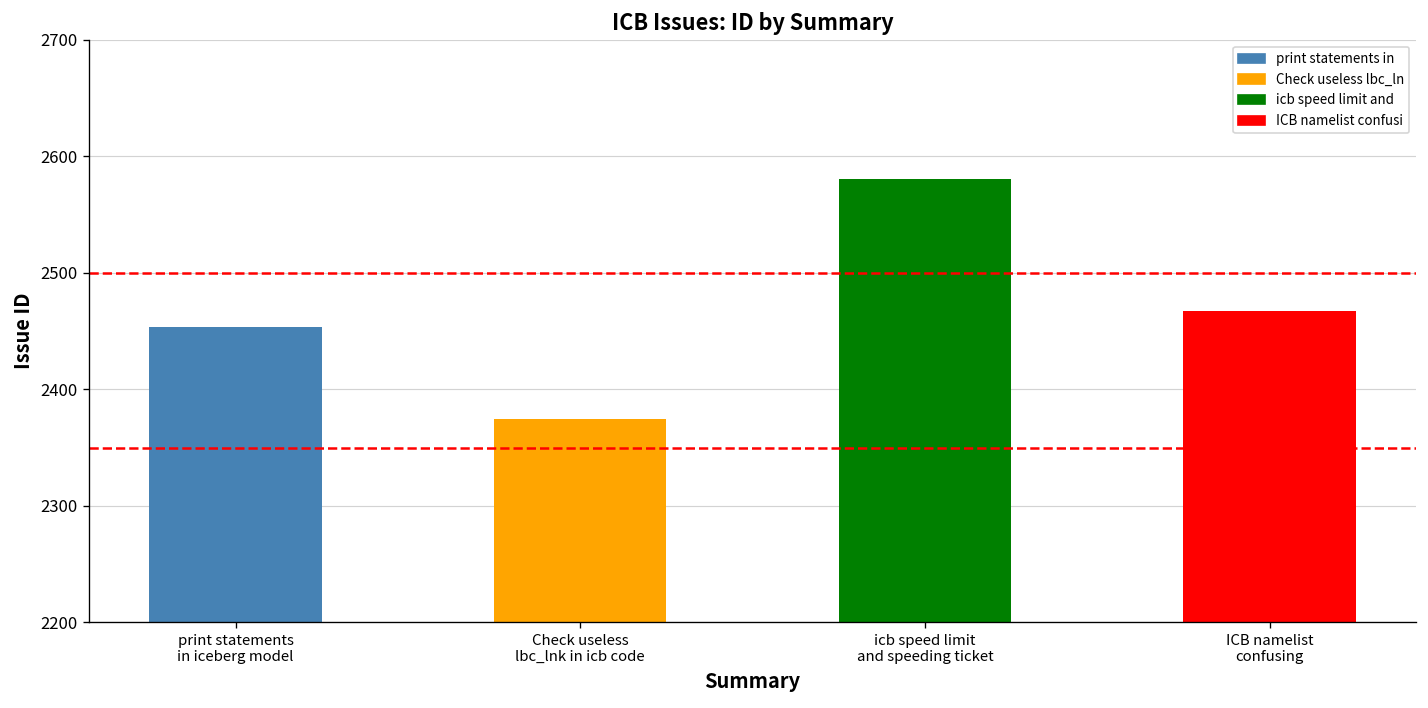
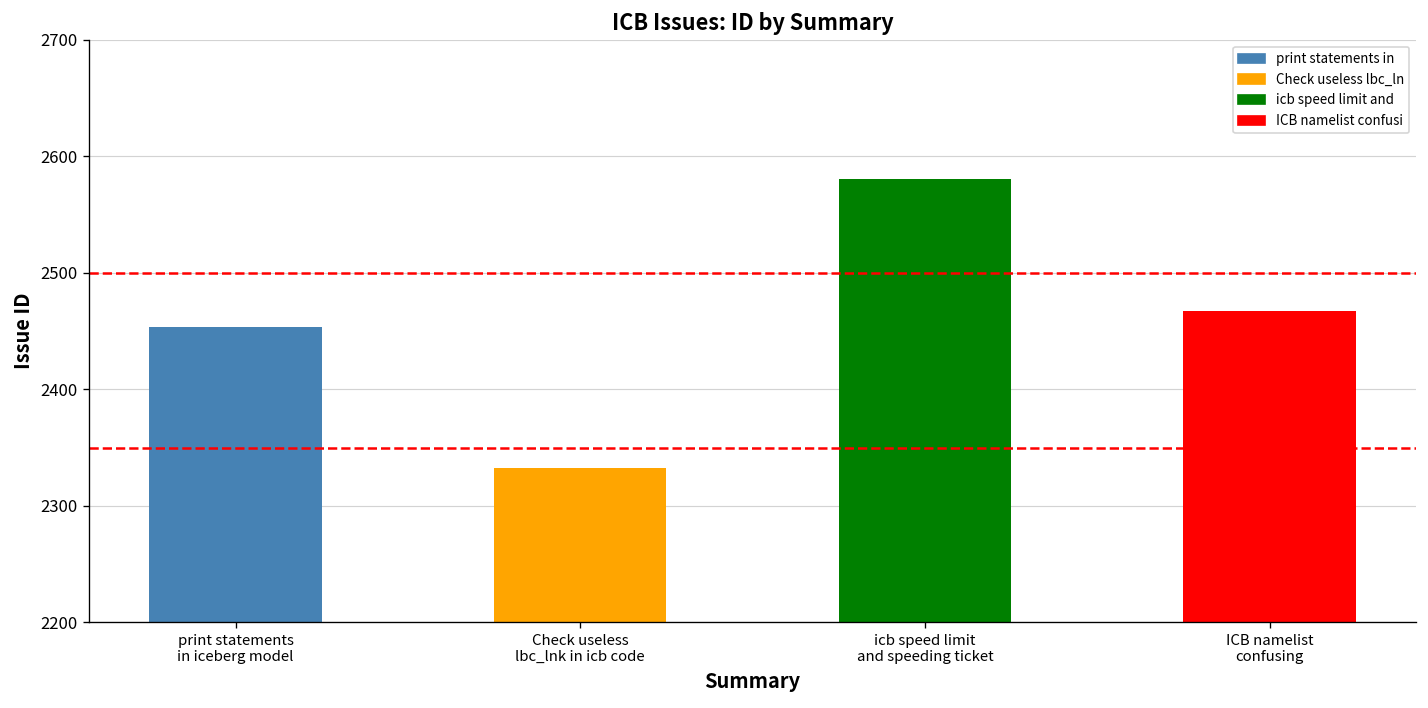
Check useless lbc_lnk in icb code: 2380 -> 2330
